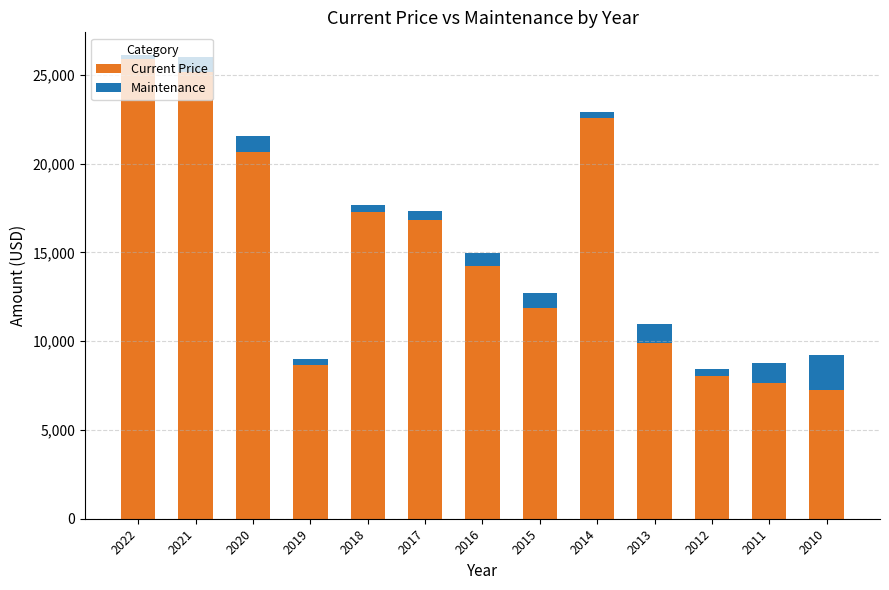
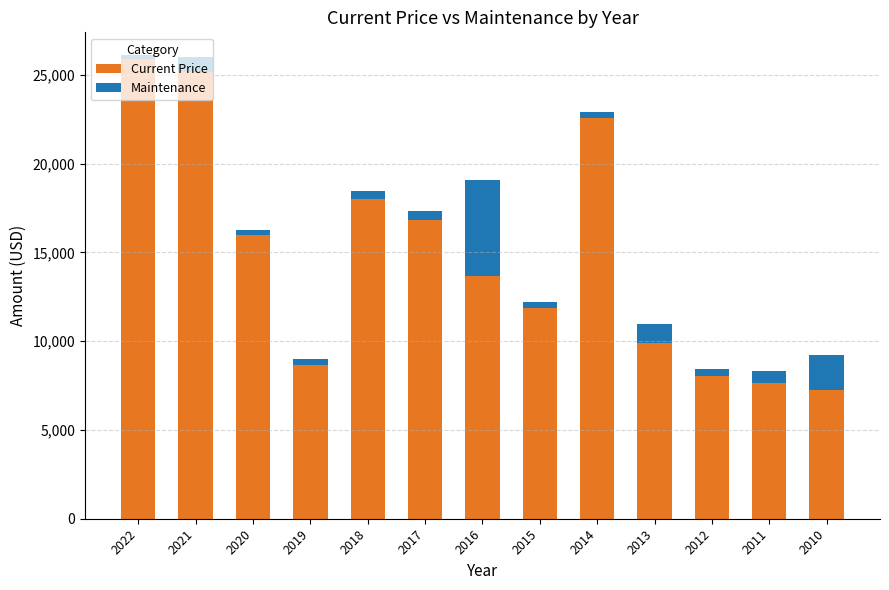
Current Price, 2020: 20,700 -> 16,000
Maintenance, 2020: 900 -> 300
Current Price, 2018: 17,300 -> 18,000
Current Price, 2016: 14,200 -> 13,700
Maintenance, 2016: 700 -> 5,400
Maintenance, 2015: 800 -> 300
Maintenance, 2011: 1,200 -> 700
